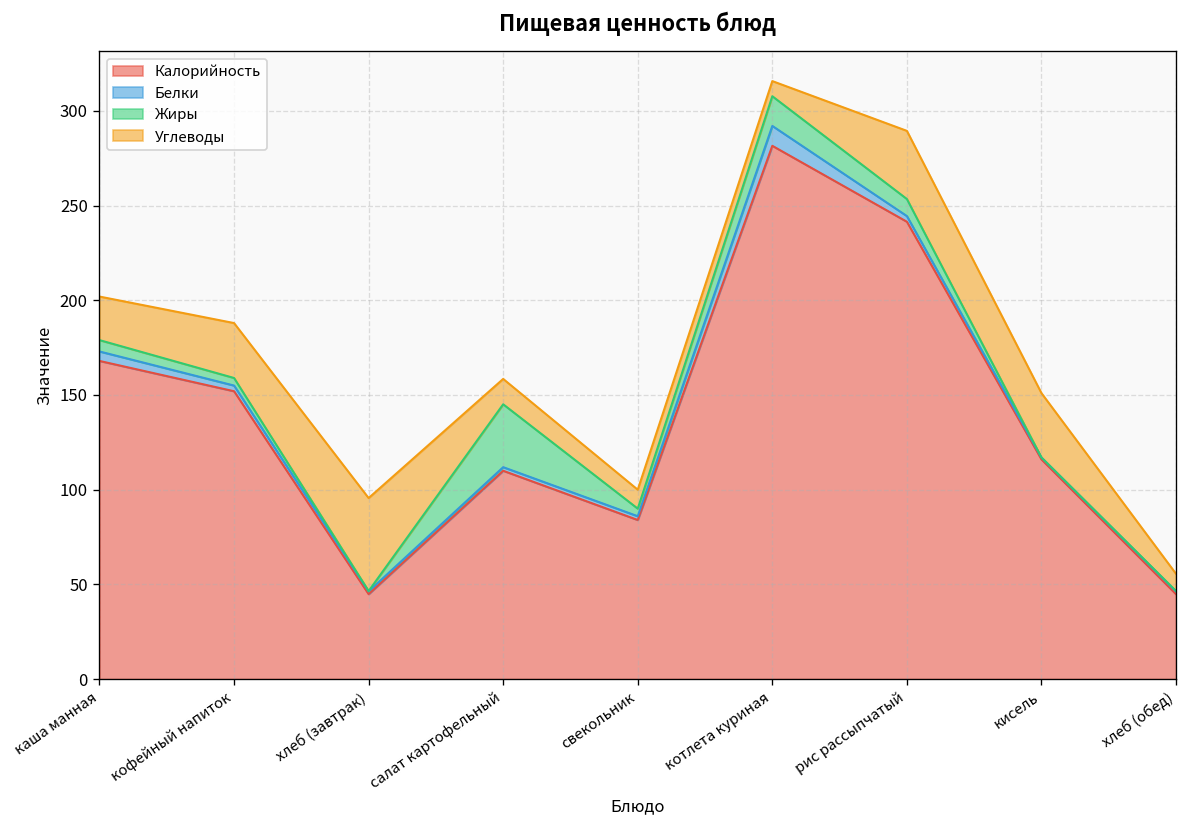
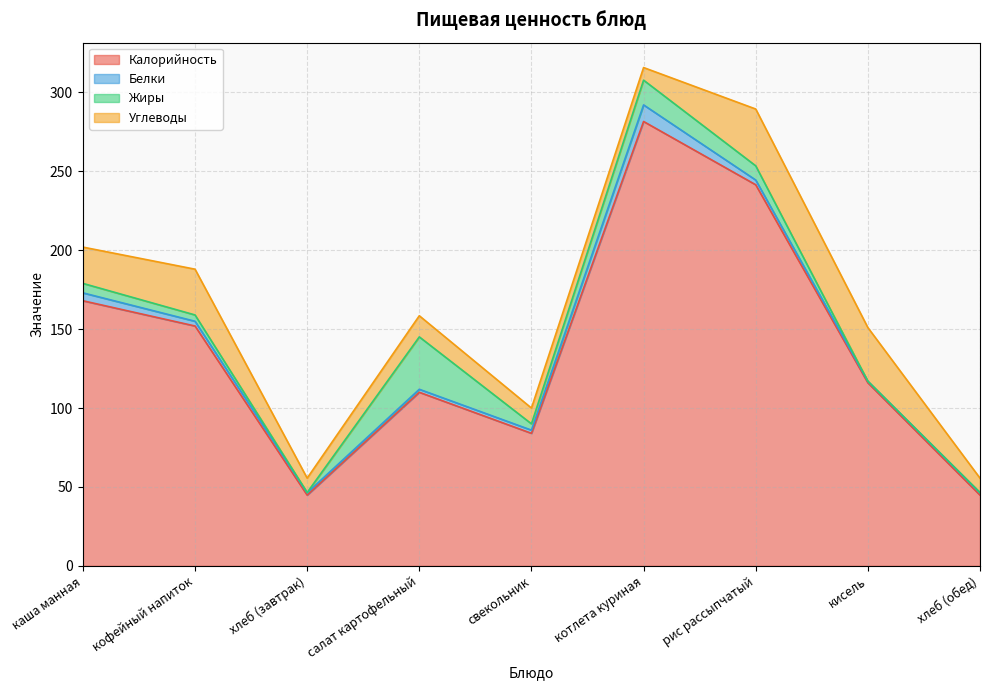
Углеводы, хлеб (завтрак): 49 -> 9
